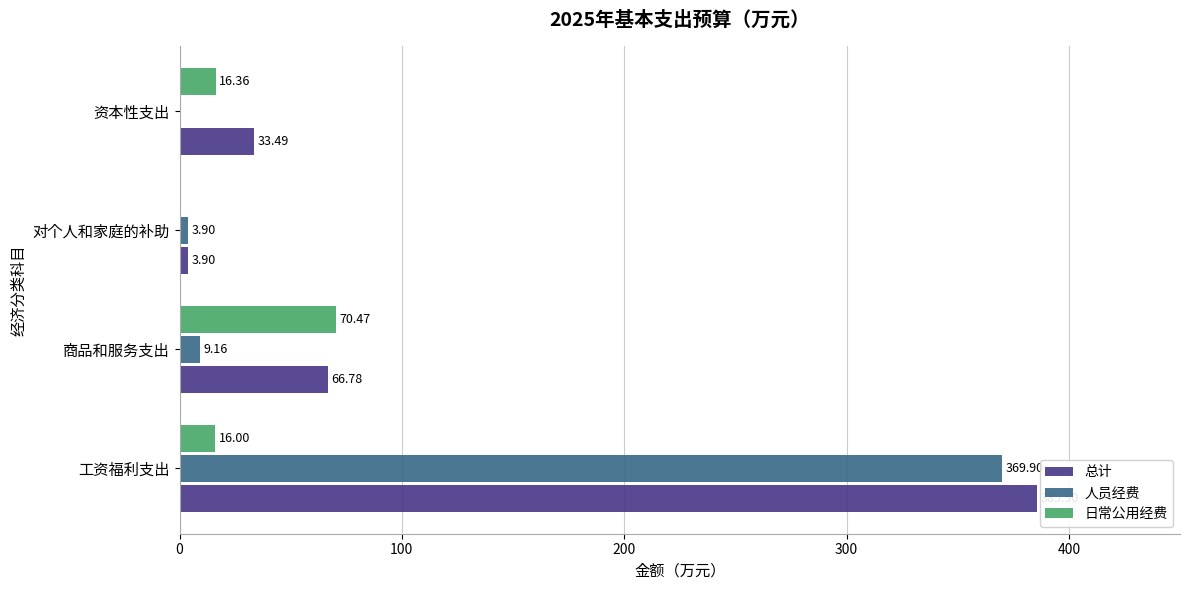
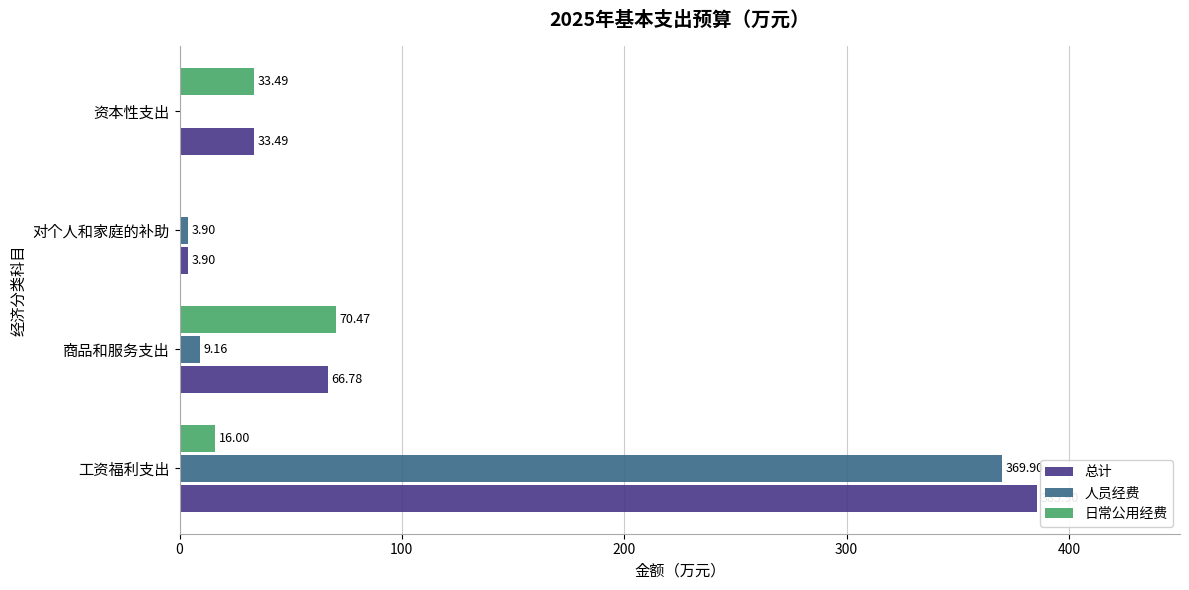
日常公用经费, 资本性支出: 16.36 -> 33.49
